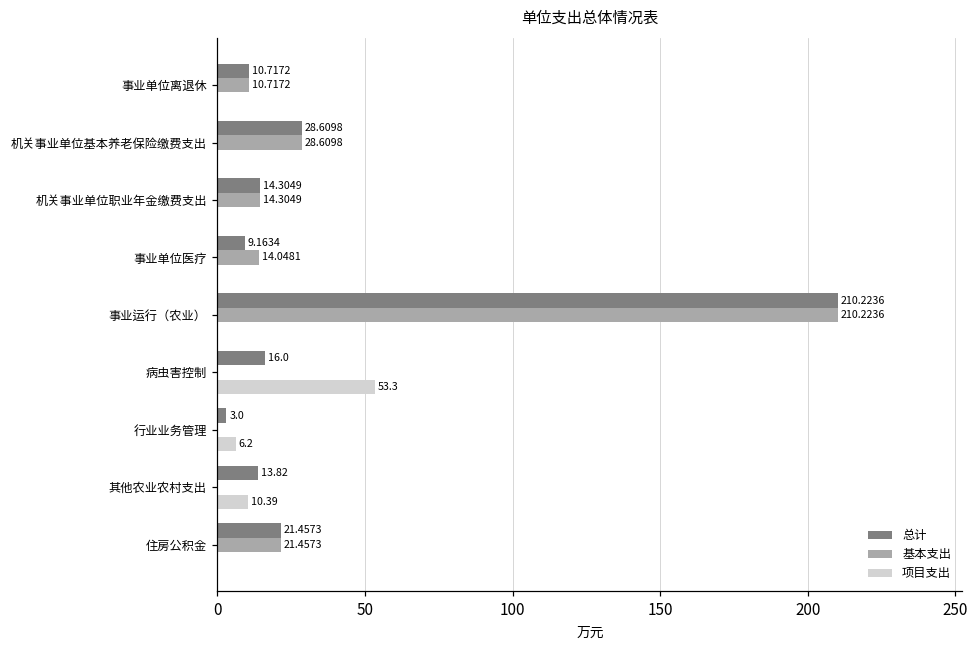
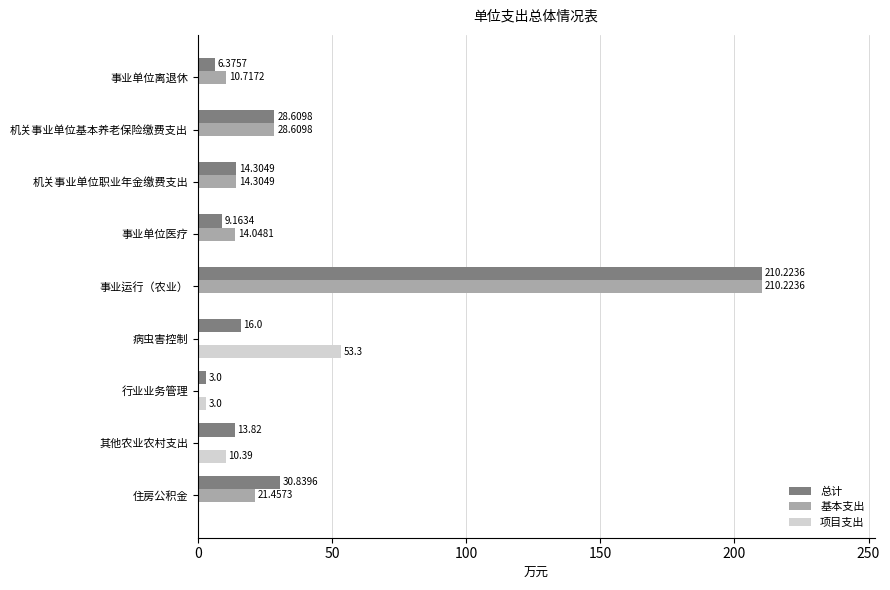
总计, 事业单位离退休: 10.7172 -> 6.3757
项目支出, 行业业务管理: 6.2 -> 3.0
总计, 住房公积金: 21.4573 -> 30.8396
